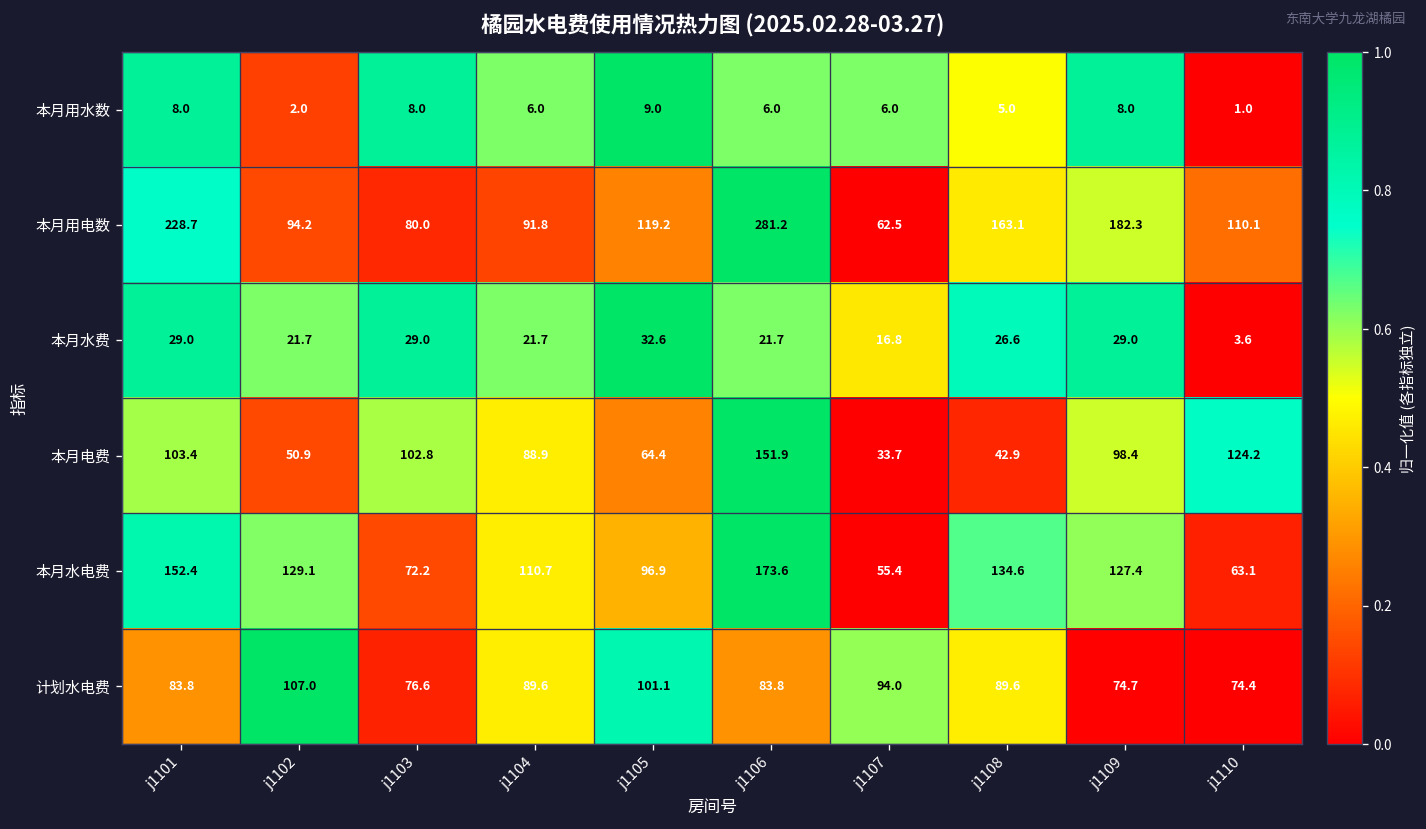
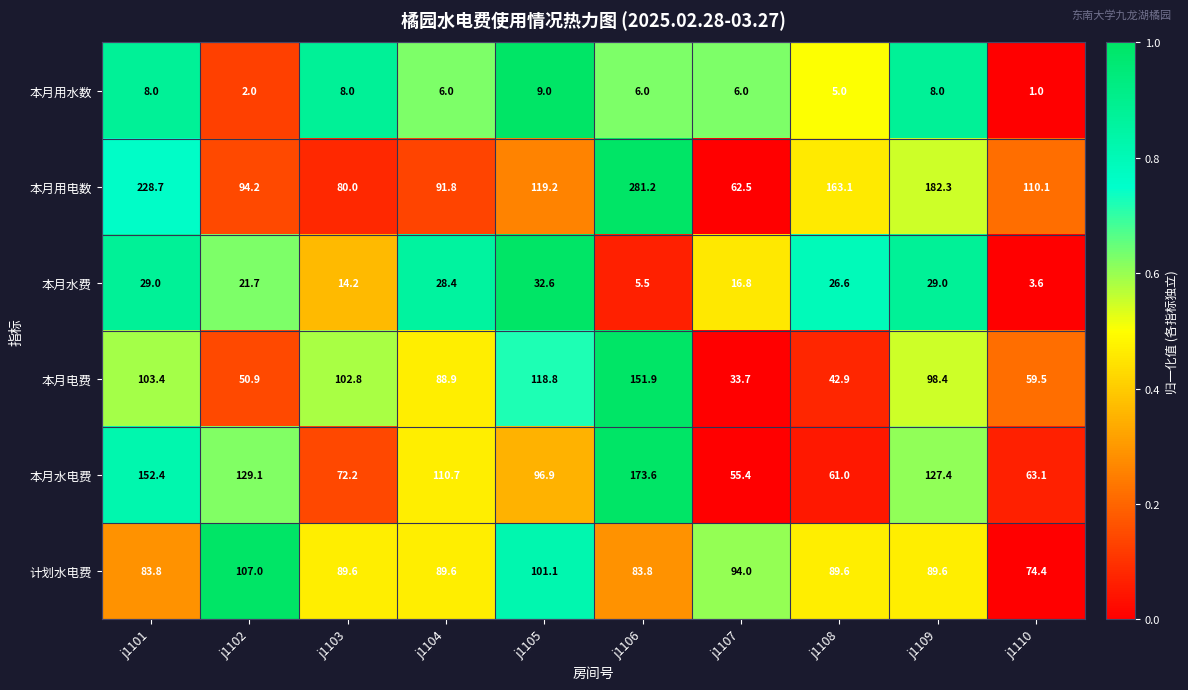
本月水费, j1103: 29.0 -> 14.2
本月水费, j1104: 21.7 -> 28.4
本月水费, j1106: 21.7 -> 5.5
本月电费, j1105: 64.4 -> 118.8
本月电费, j1110: 124.2 -> 59.5
本月水电费, j1108: 134.6 -> 61.0
计划水电费, j1103: 76.6 -> 89.6
计划水电费, j1109: 74.7 -> 89.6
